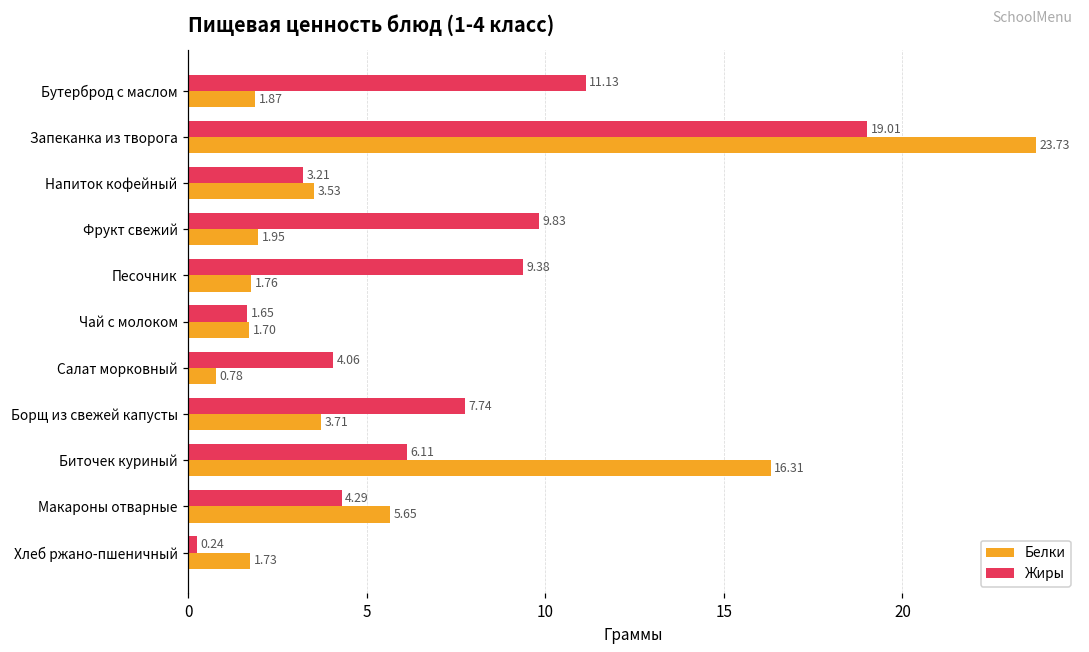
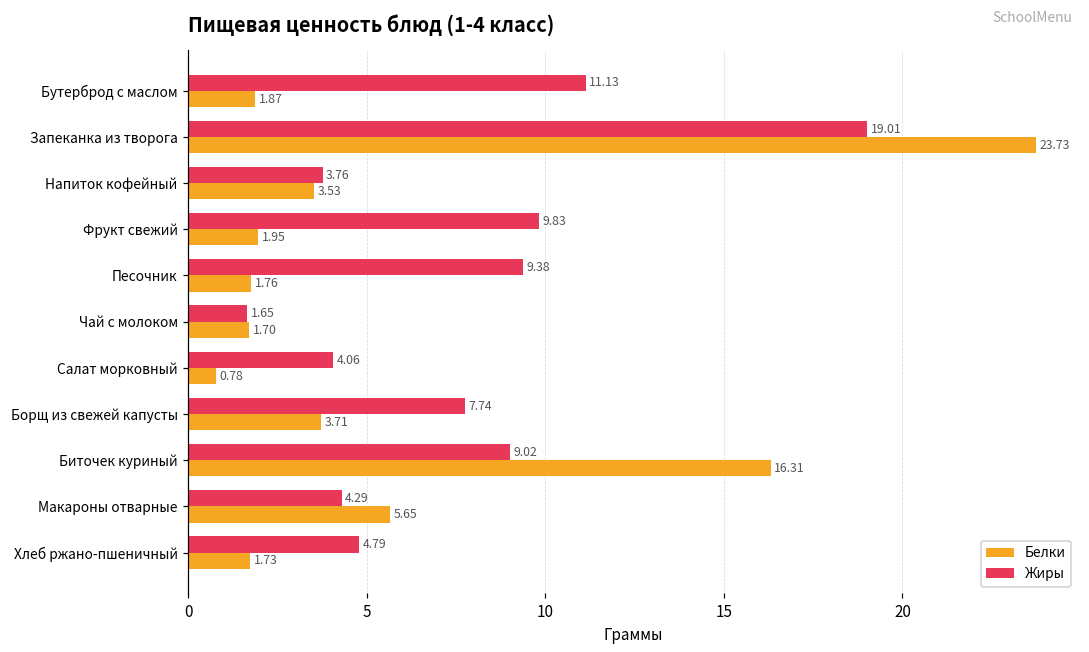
Жиры, Напиток кофейный: 3.21 -> 3.76
Жиры, Биточек куриный: 6.11 -> 9.02
Жиры, Хлеб ржано-пшеничный: 0.24 -> 4.79
